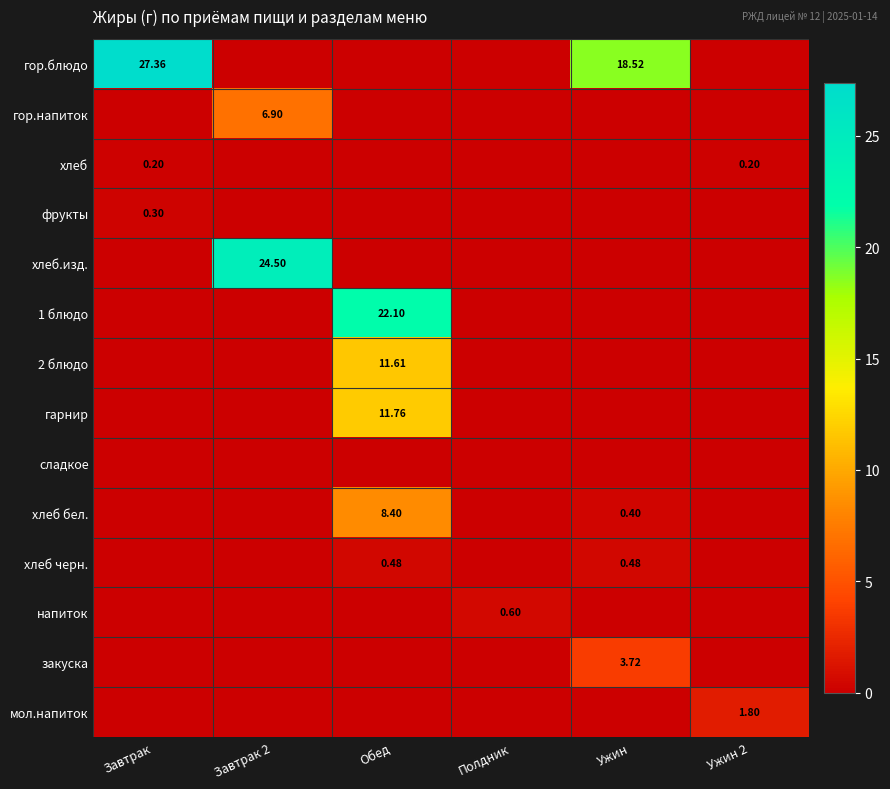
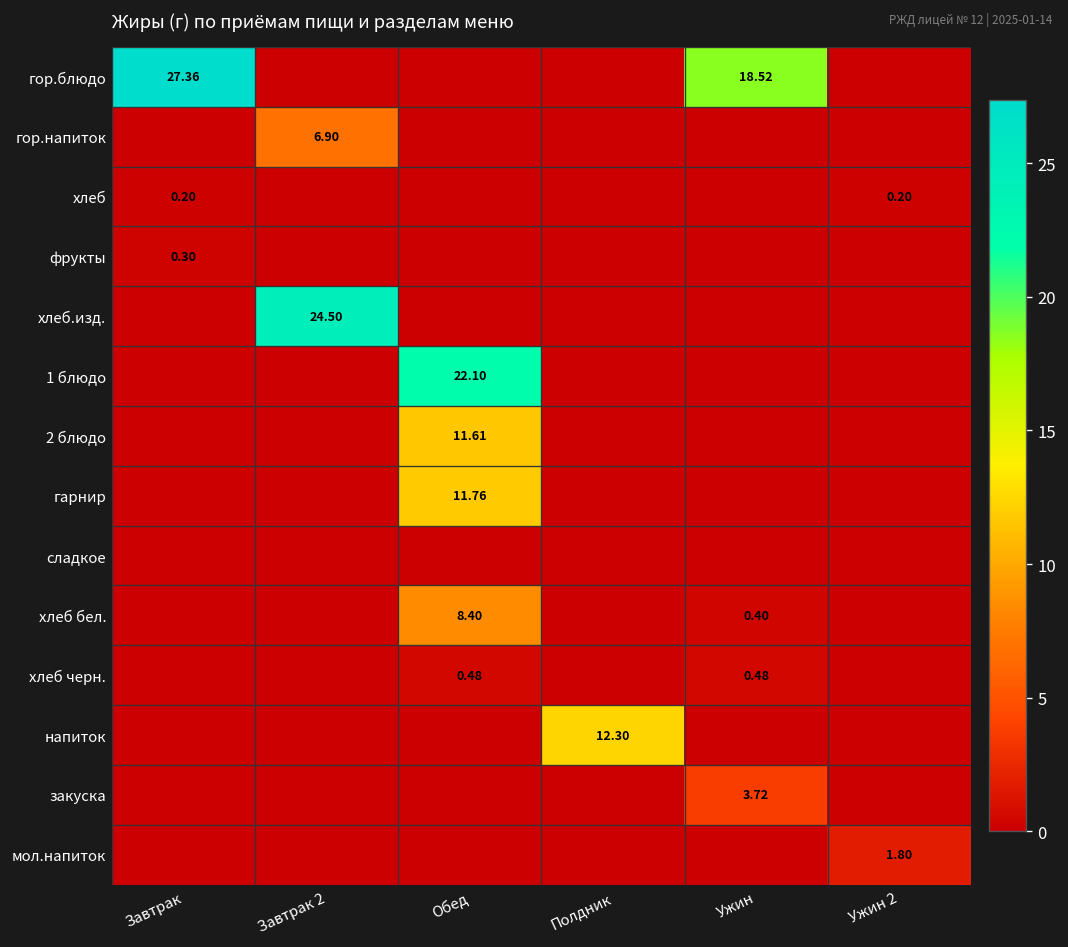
напиток, Полдник: 0.60 -> 12.30
